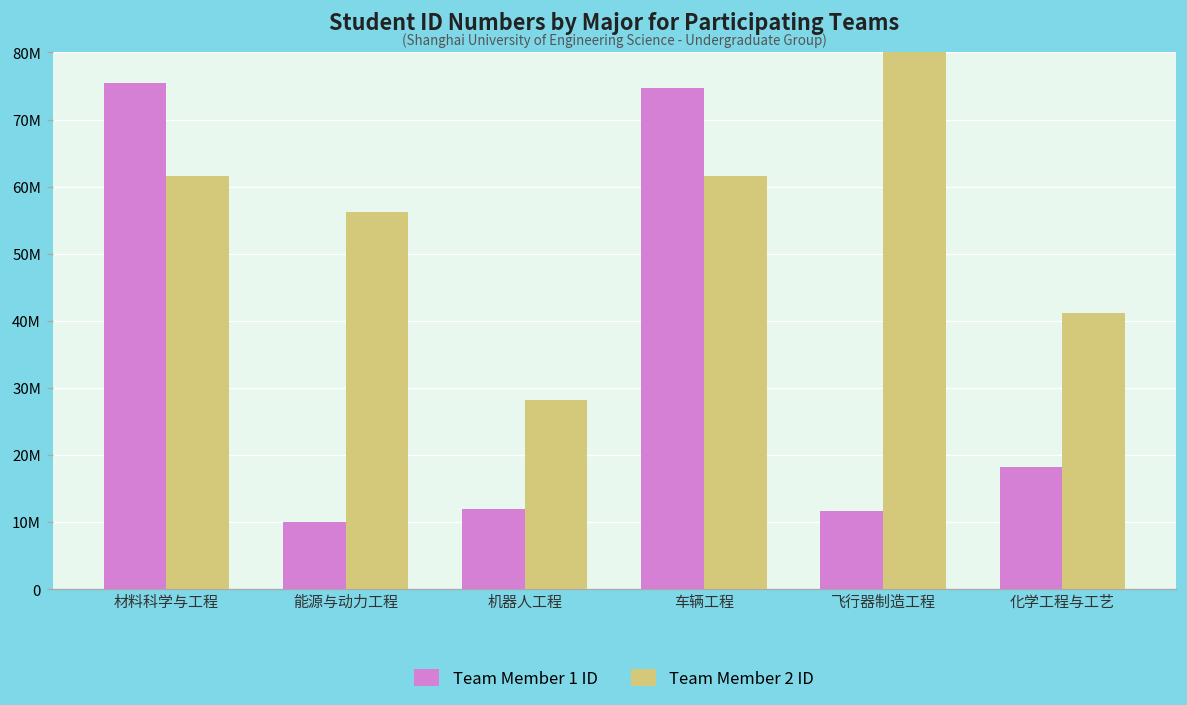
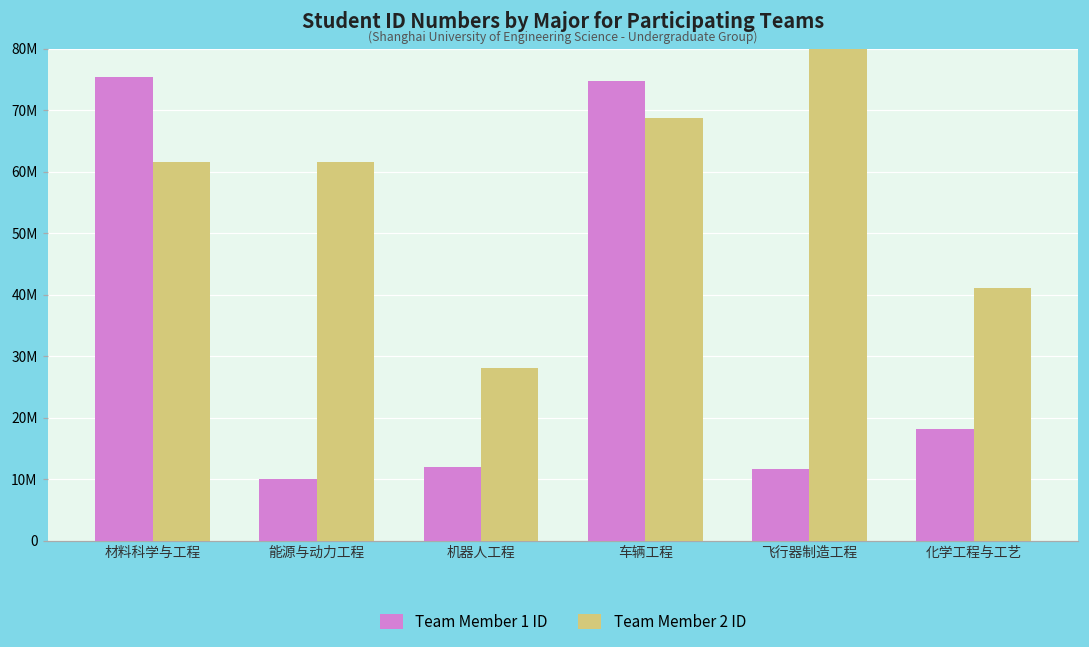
Team Member 2 ID, 能源与动力工程: 56000000 -> 62000000
Team Member 2 ID, 车辆工程: 62000000 -> 69000000
